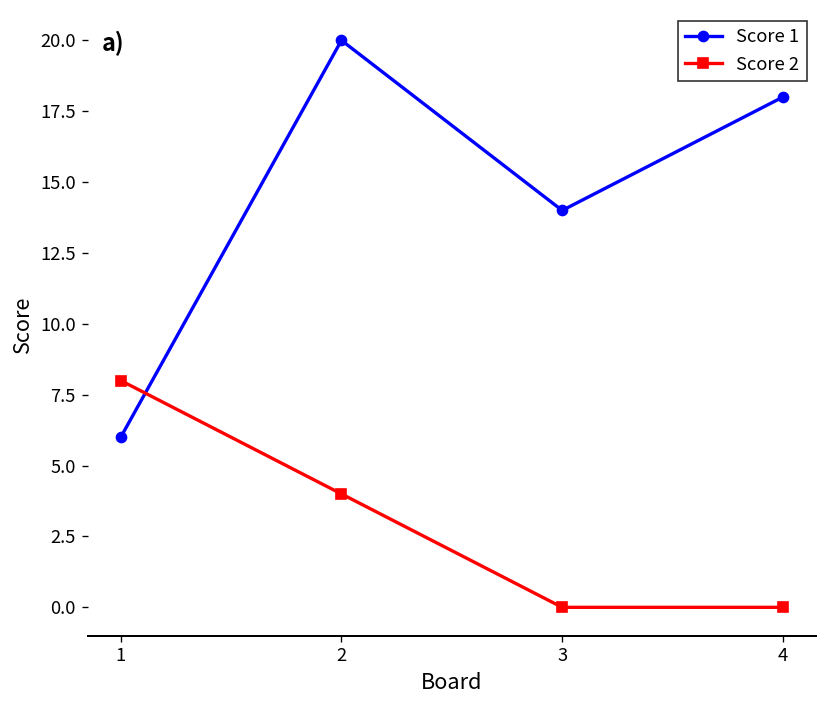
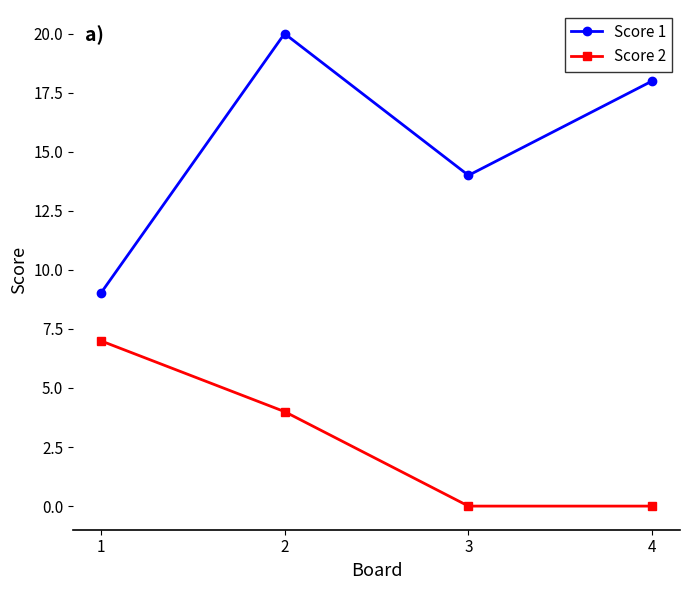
Score 1, 1: 6 -> 9
Score 2, 1: 8 -> 7
